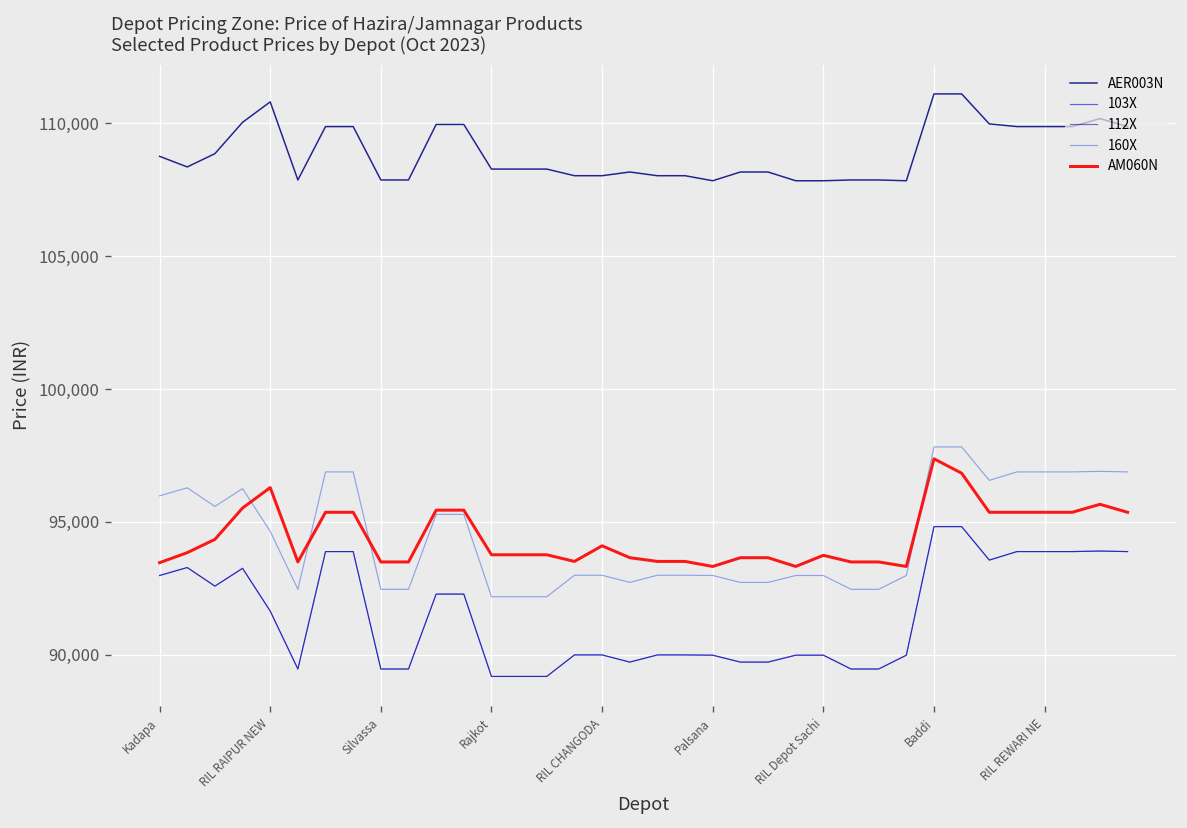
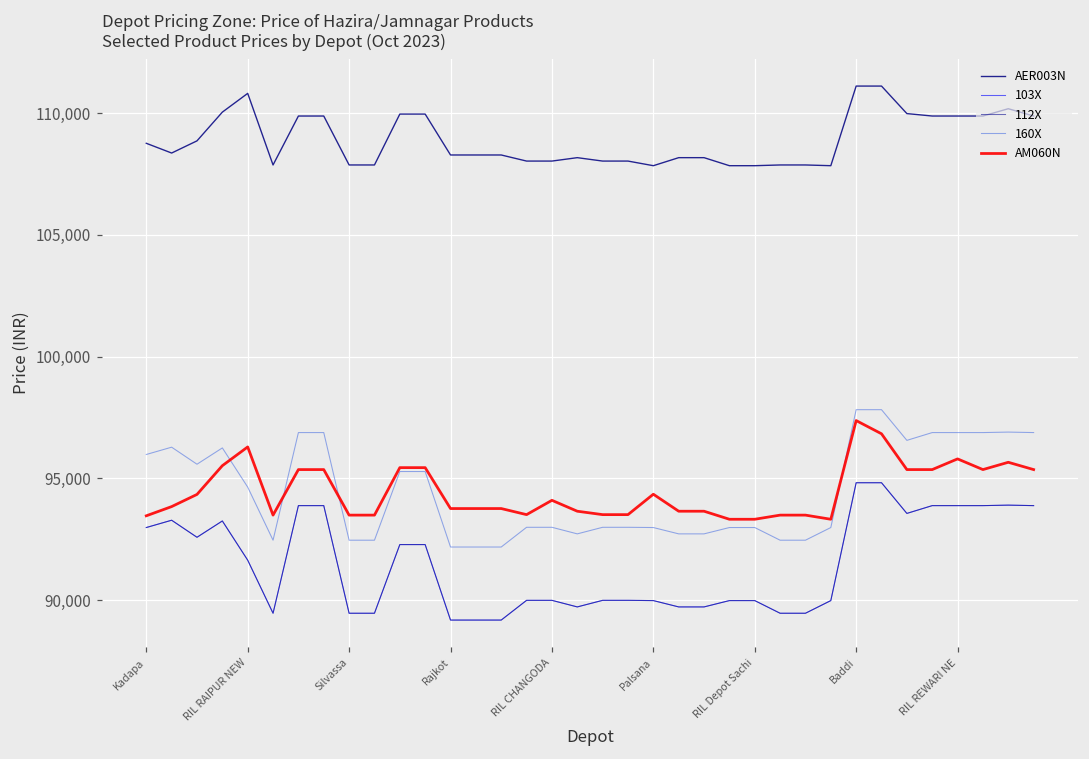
AM060N, Palsana: 93,300 -> 94,300
AM060N, RIL Depot Sachi: 93,700 -> 93,300
AM060N, RIL REWARI NE: 95,400 -> 95,800
